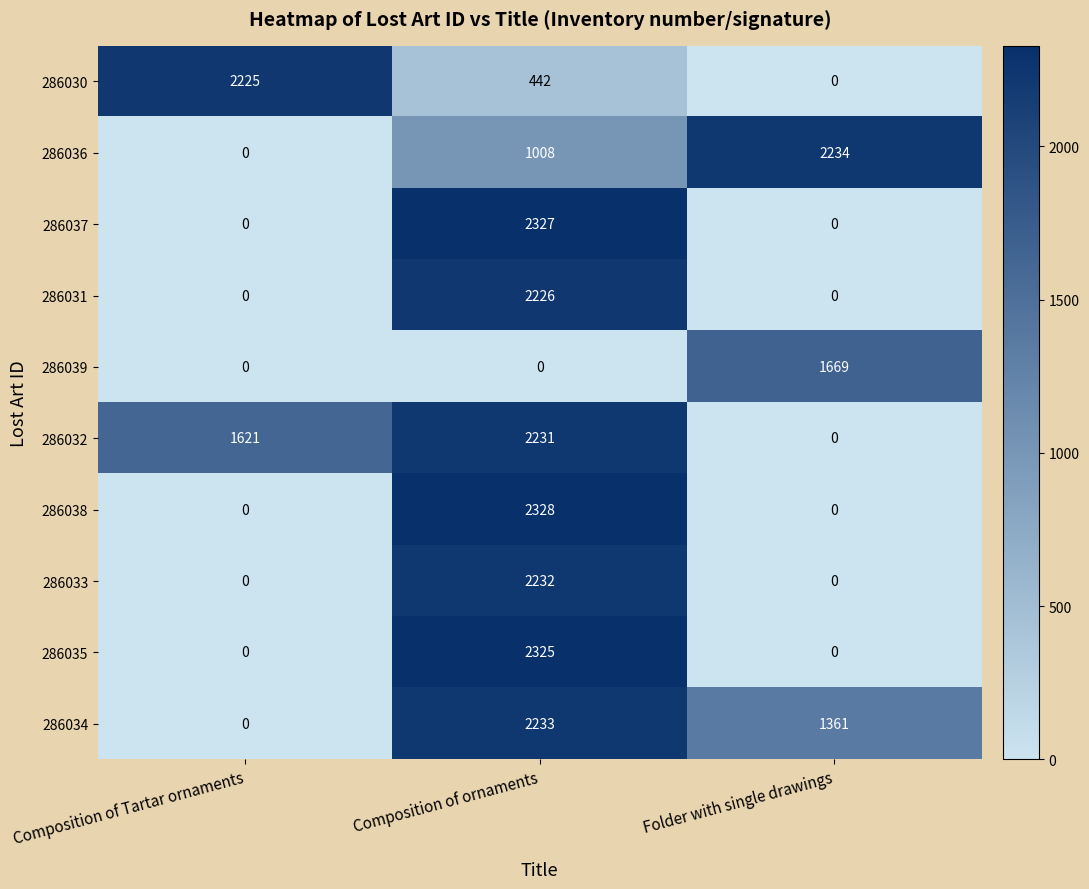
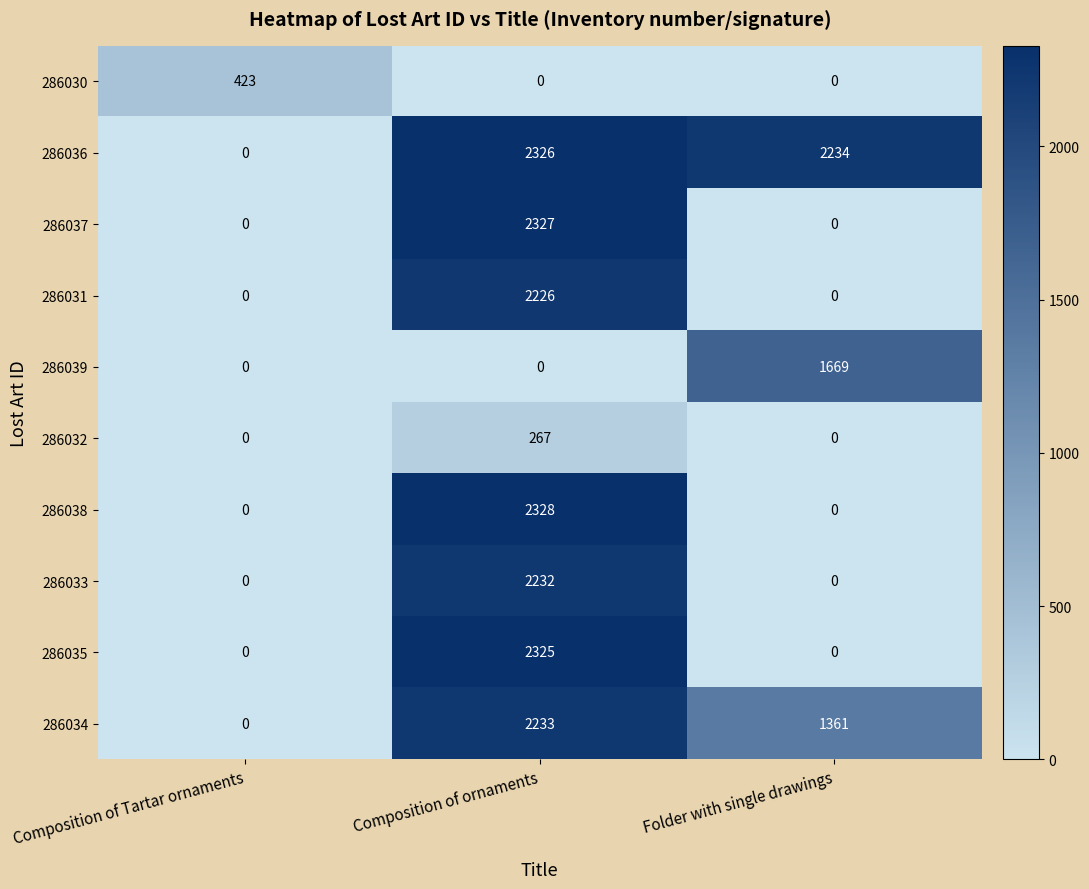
286030, Composition of Tartar ornaments: 2225 -> 423
286030, Composition of ornaments: 442 -> 0
286036, Composition of ornaments: 1008 -> 2326
286032, Composition of Tartar ornaments: 1621 -> 0
286032, Composition of ornaments: 2231 -> 267
